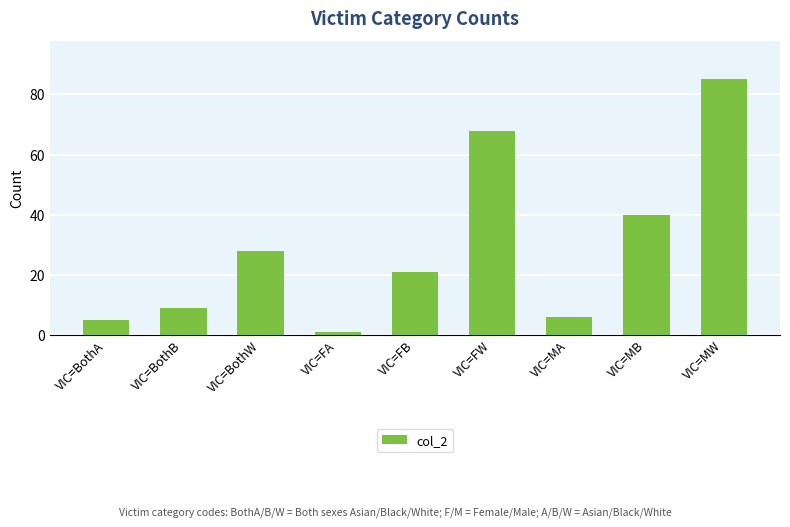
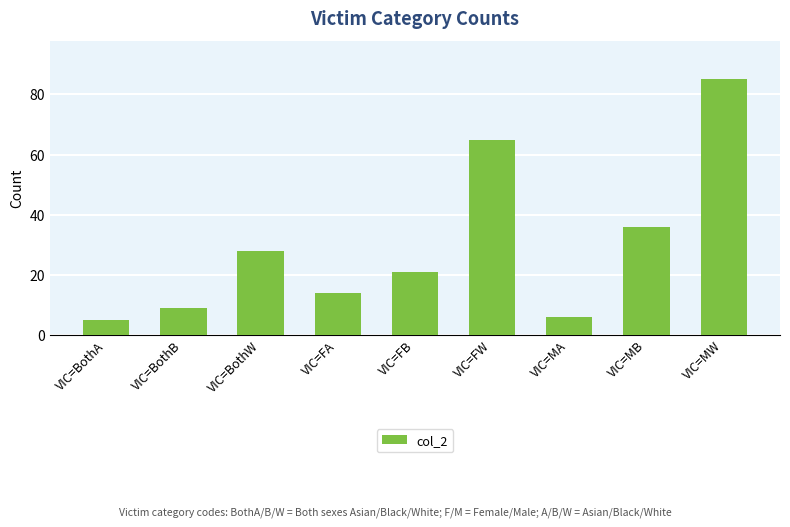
VIC=FA: 1 -> 14
VIC=FW: 68 -> 65
VIC=MB: 40 -> 36
